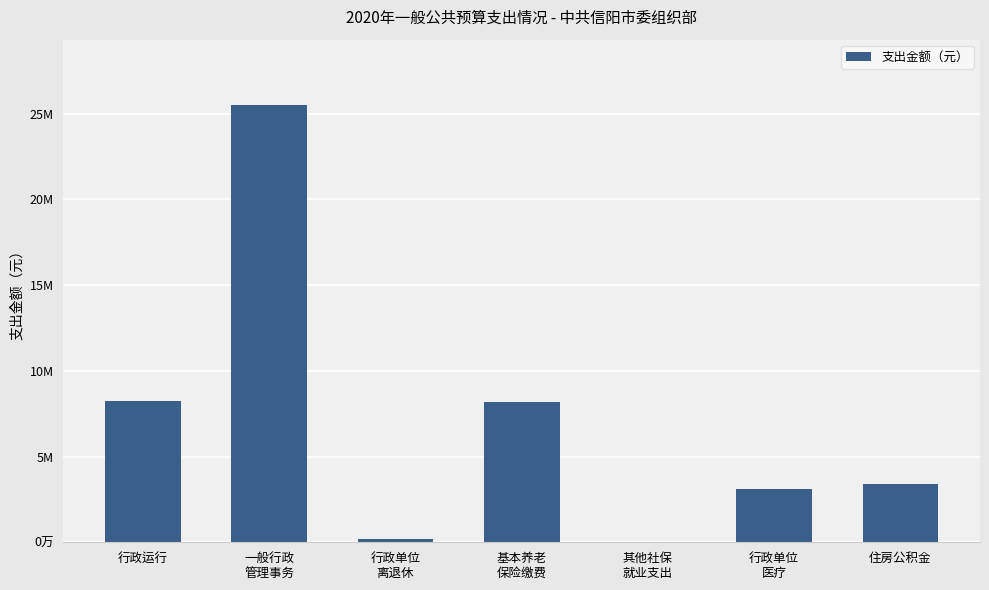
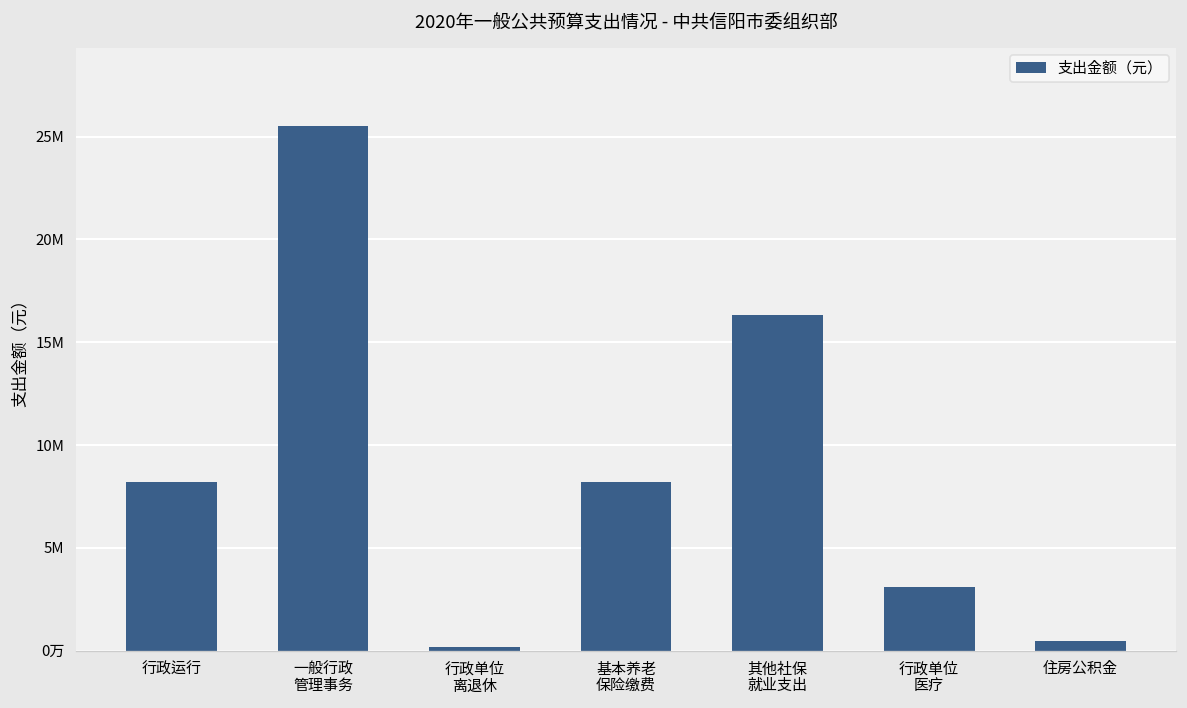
其他社保 就业支出: 0 -> 16300000
住房公积金: 3400000 -> 500000
